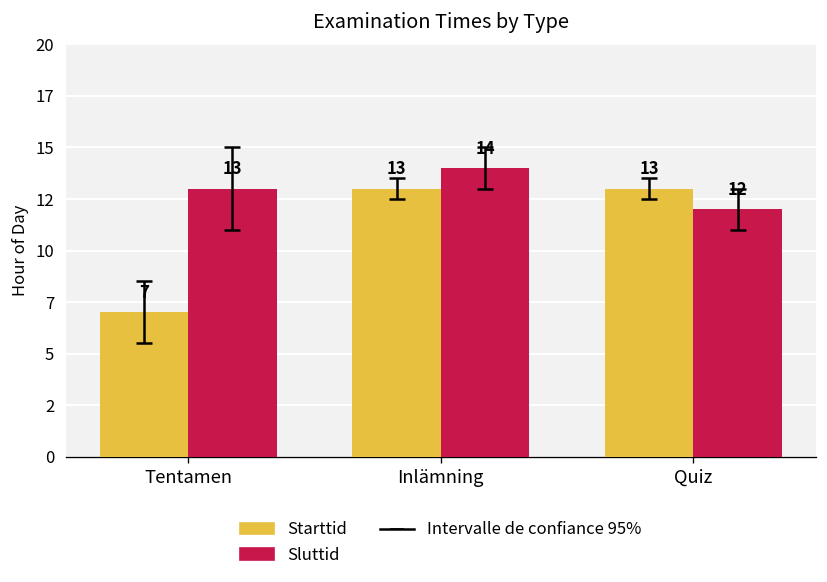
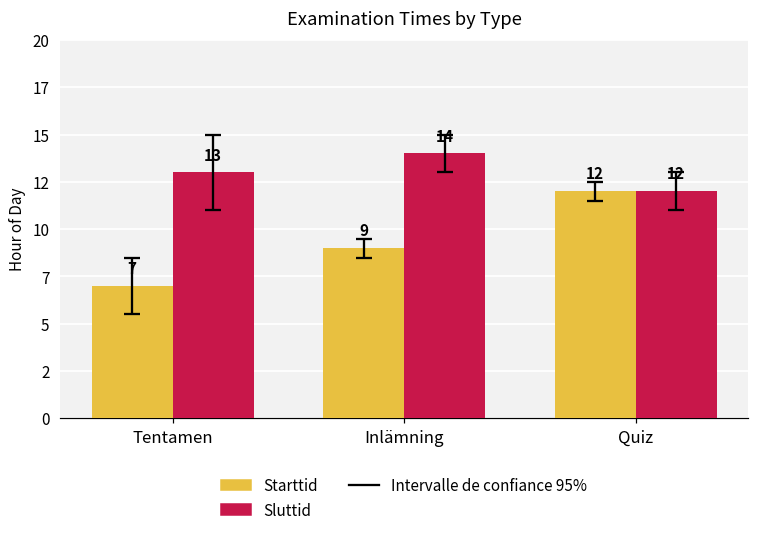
Starttid, Inlämning: 13 -> 9
Starttid, Quiz: 13 -> 12
